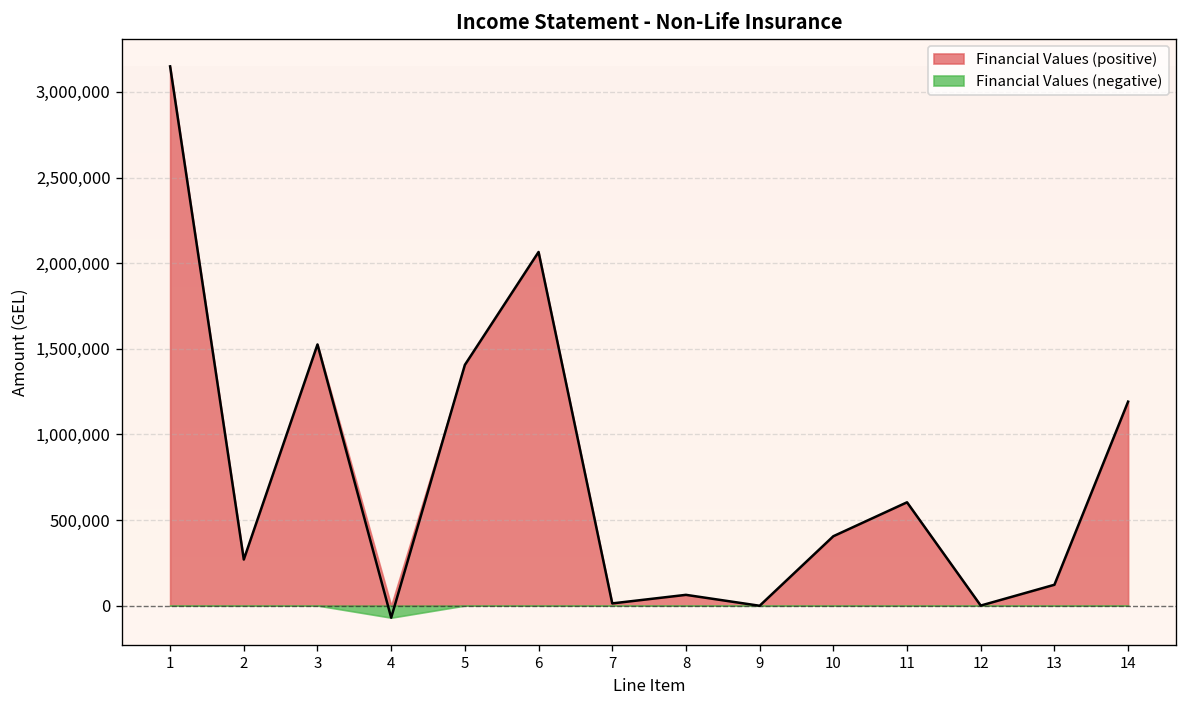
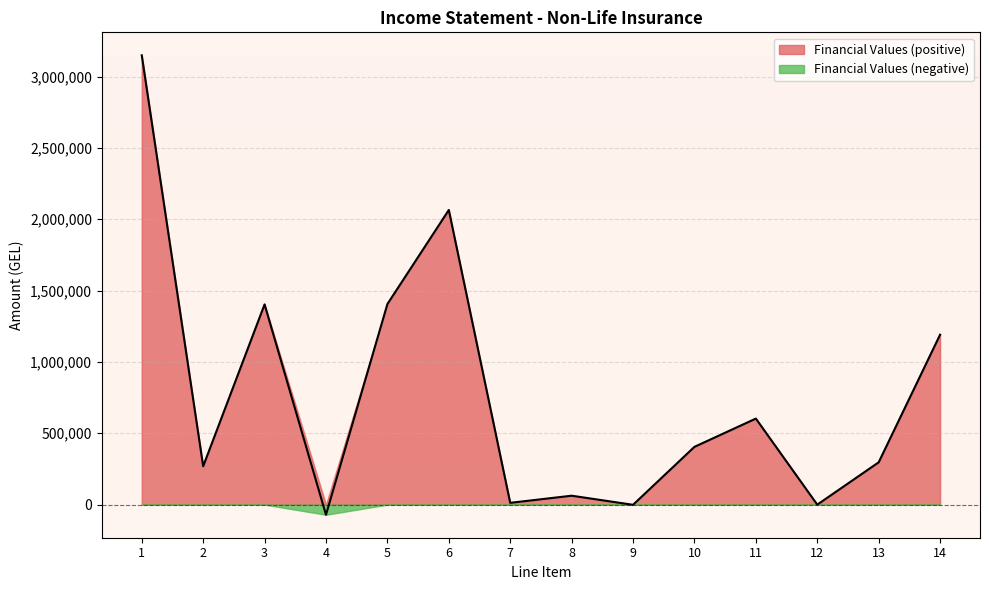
Financial Values (positive), 3: 1,530,000 -> 1,400,000
Financial Values (positive), 13: 120,000 -> 300,000
